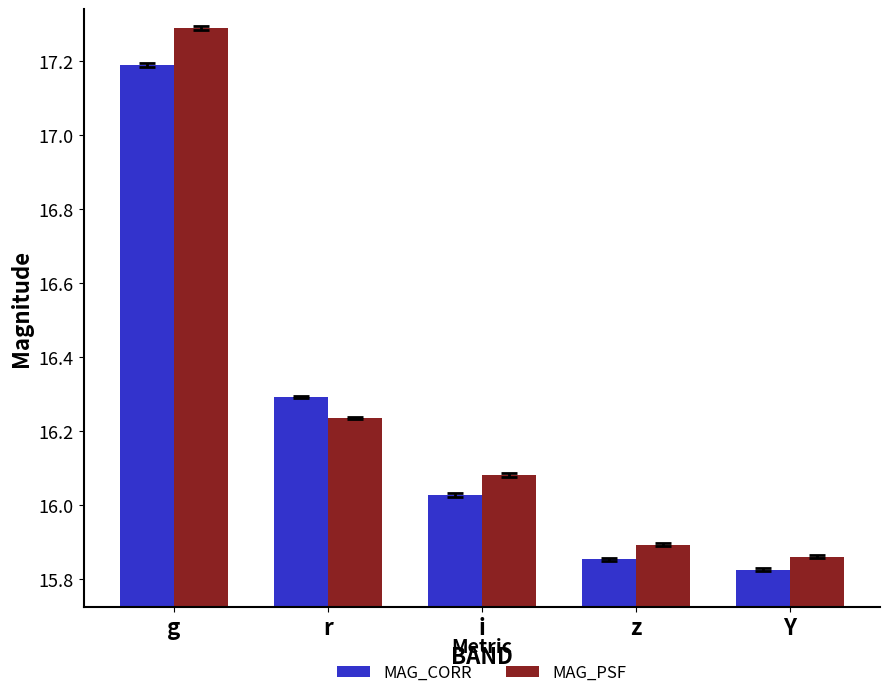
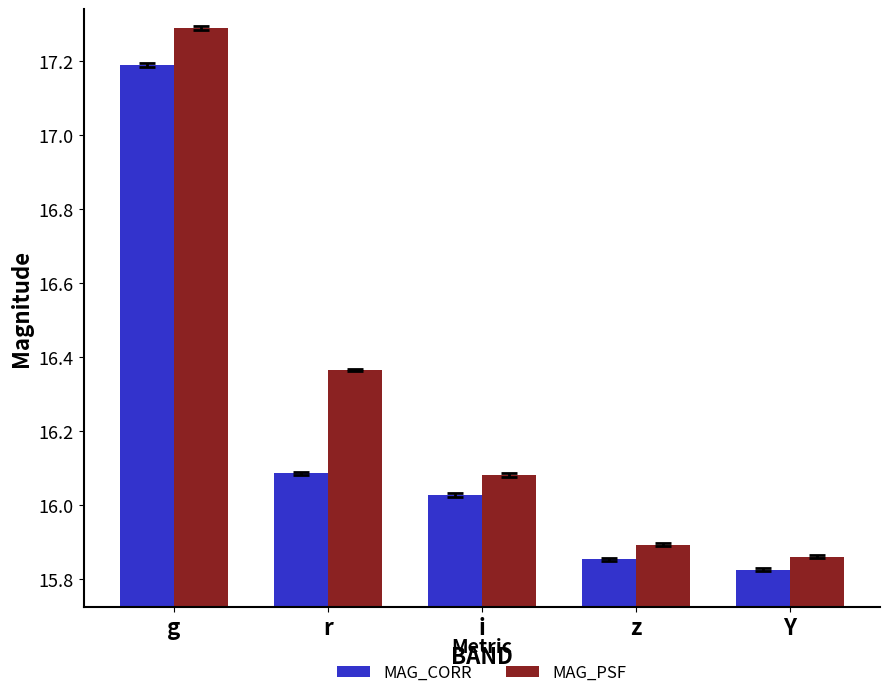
MAG_CORR, r: 16.29 -> 16.09
MAG_PSF, r: 16.24 -> 16.36
